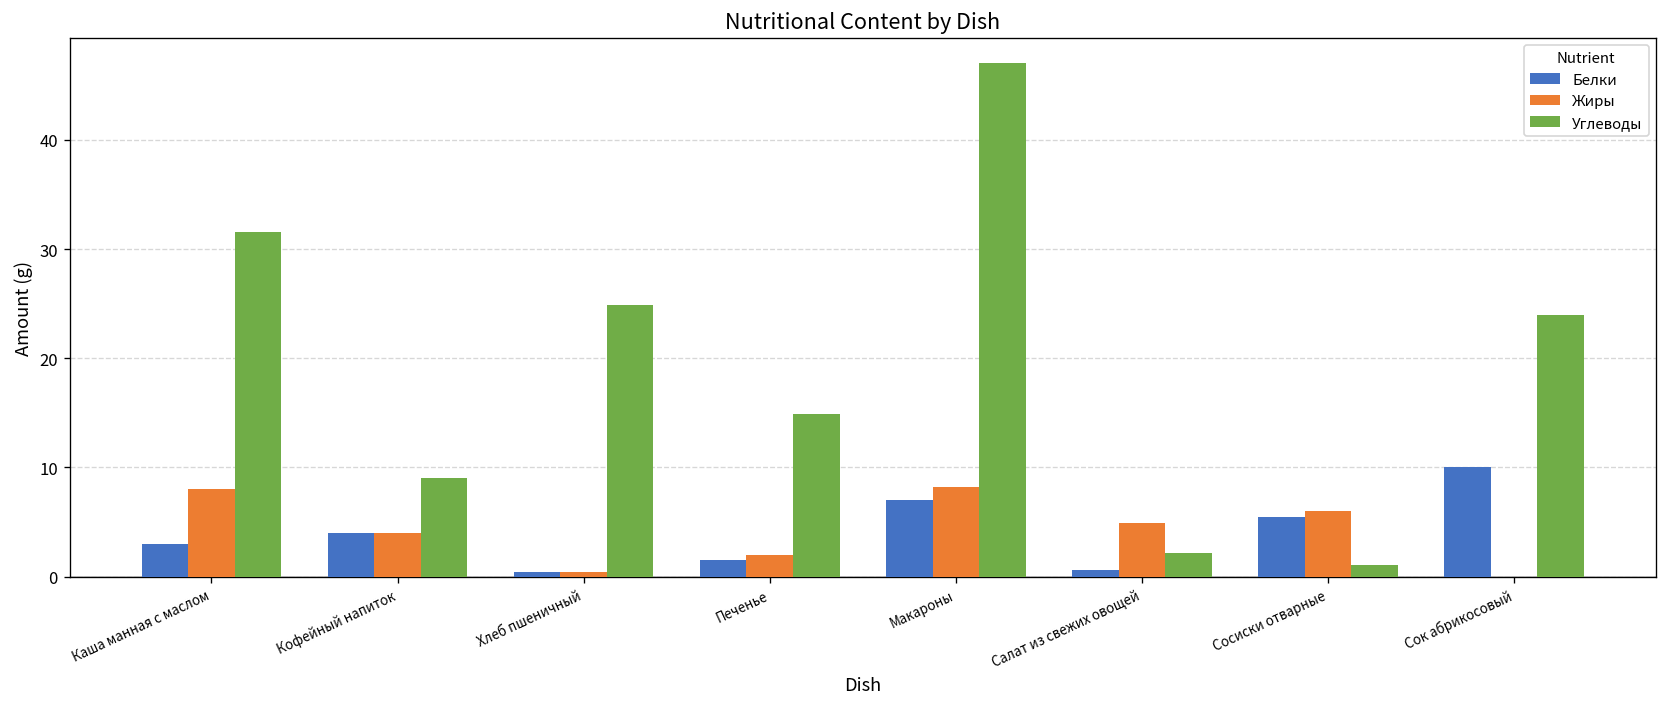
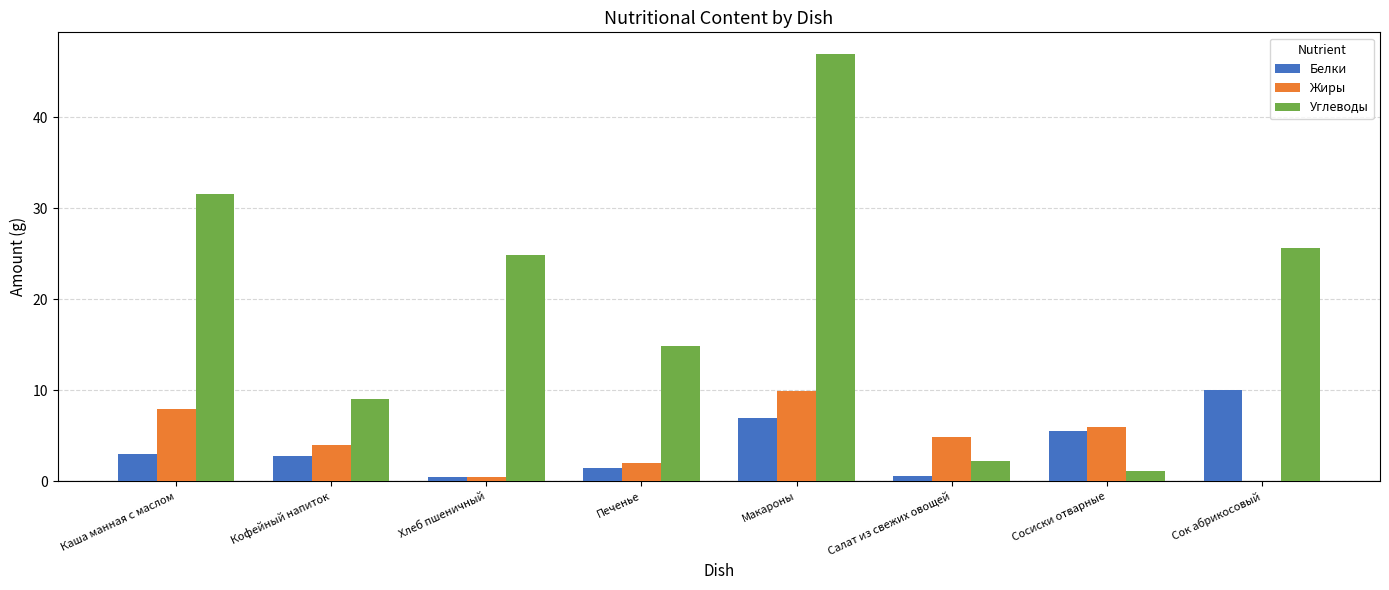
Белки, Кофейный напиток: 4 -> 3
Жиры, Макароны: 8 -> 10
Углеводы, Сок абрикосовый: 24 -> 26
